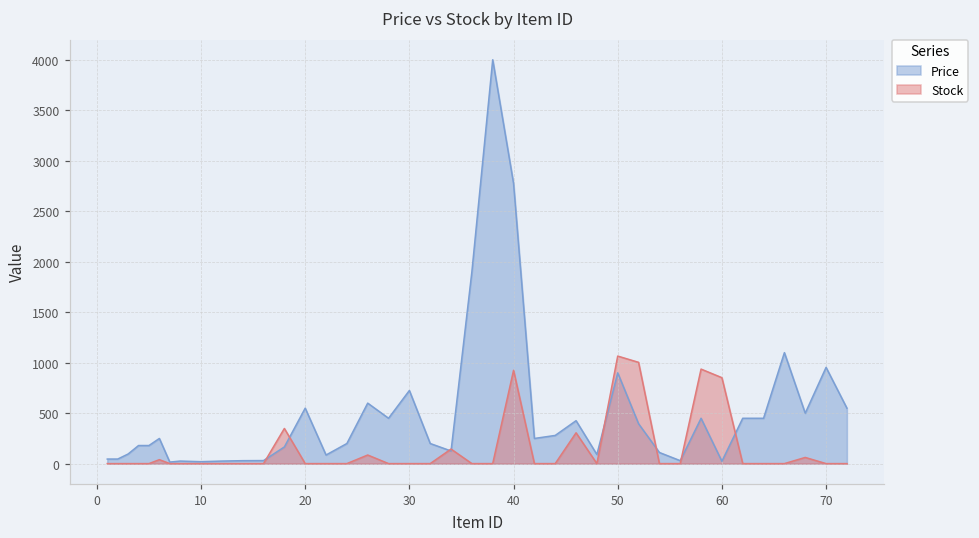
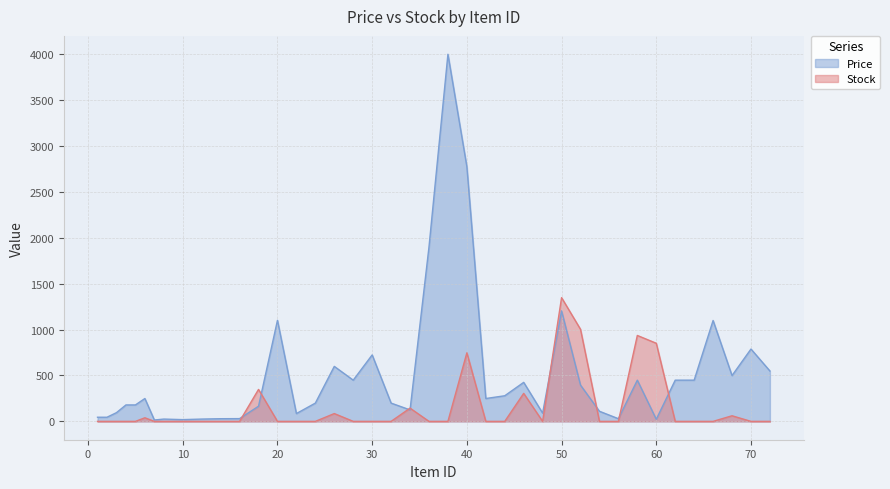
Price, 20: 500 -> 1100
Stock, 40: 900 -> 700
Price, 50: 900 -> 1200
Stock, 50: 1100 -> 1300
Price, 70: 1000 -> 800
